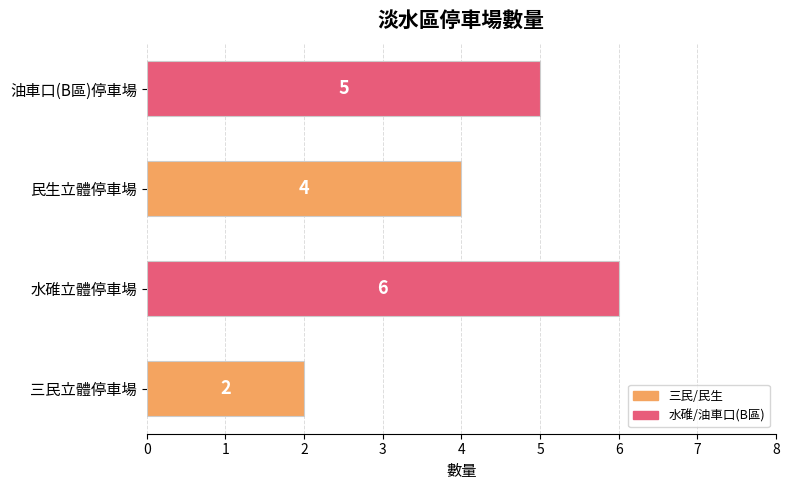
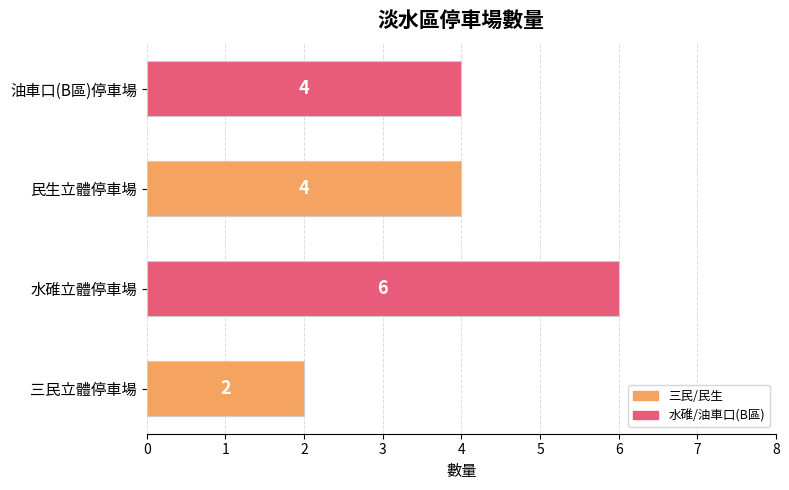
油車口(B區)停車場: 5 -> 4
